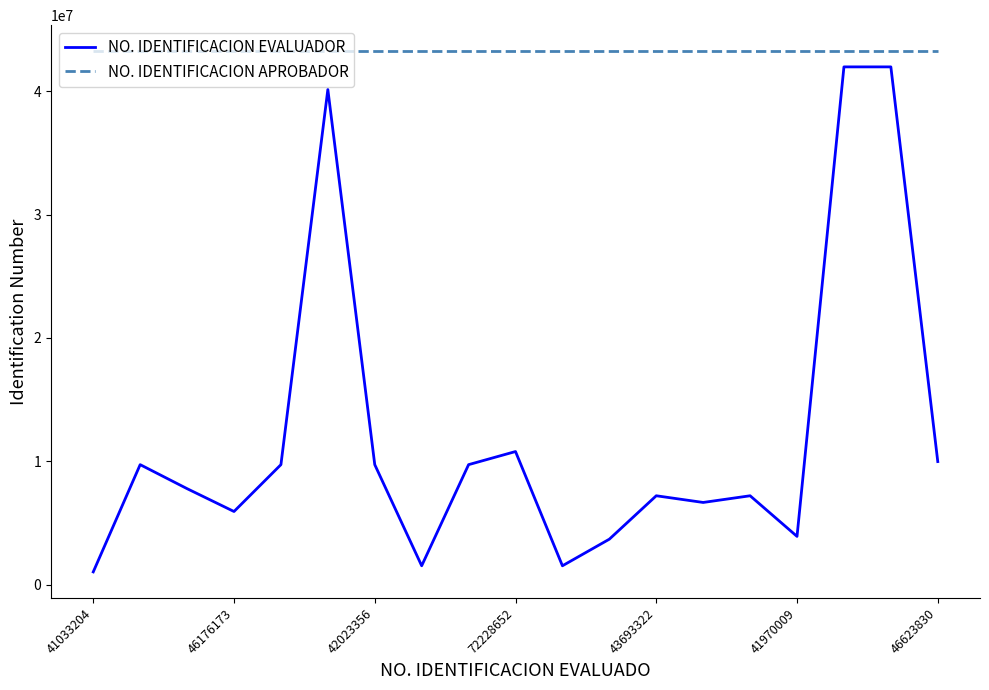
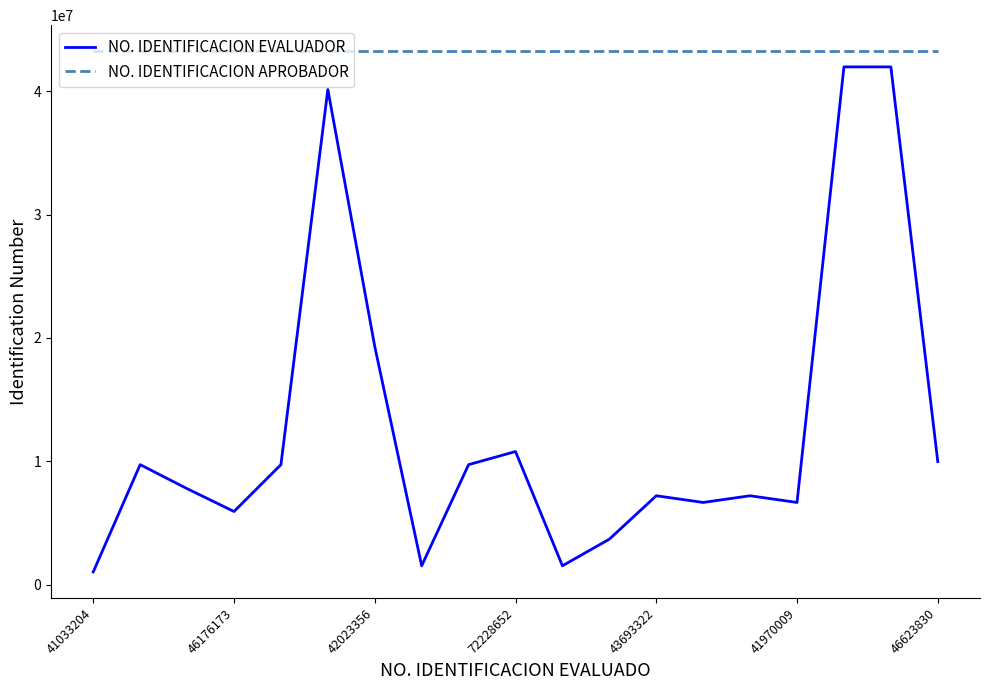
NO. IDENTIFICACION EVALUADOR, 42023356: 9700000 -> 19300000
NO. IDENTIFICACION EVALUADOR, 41970009: 3900000 -> 6700000
